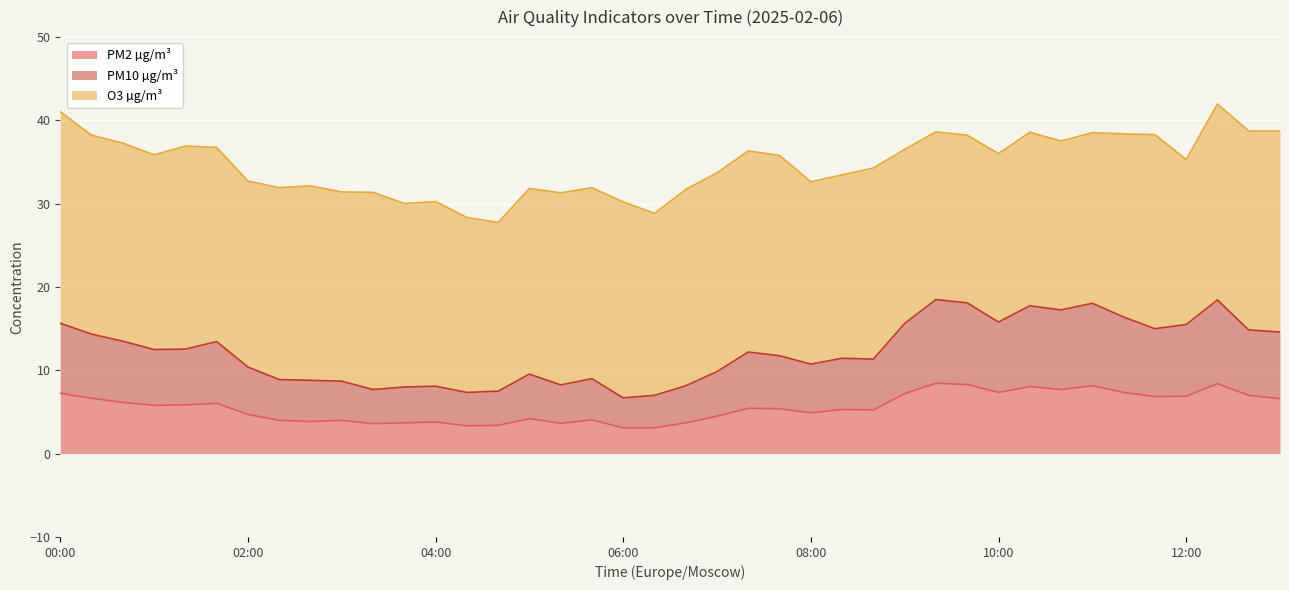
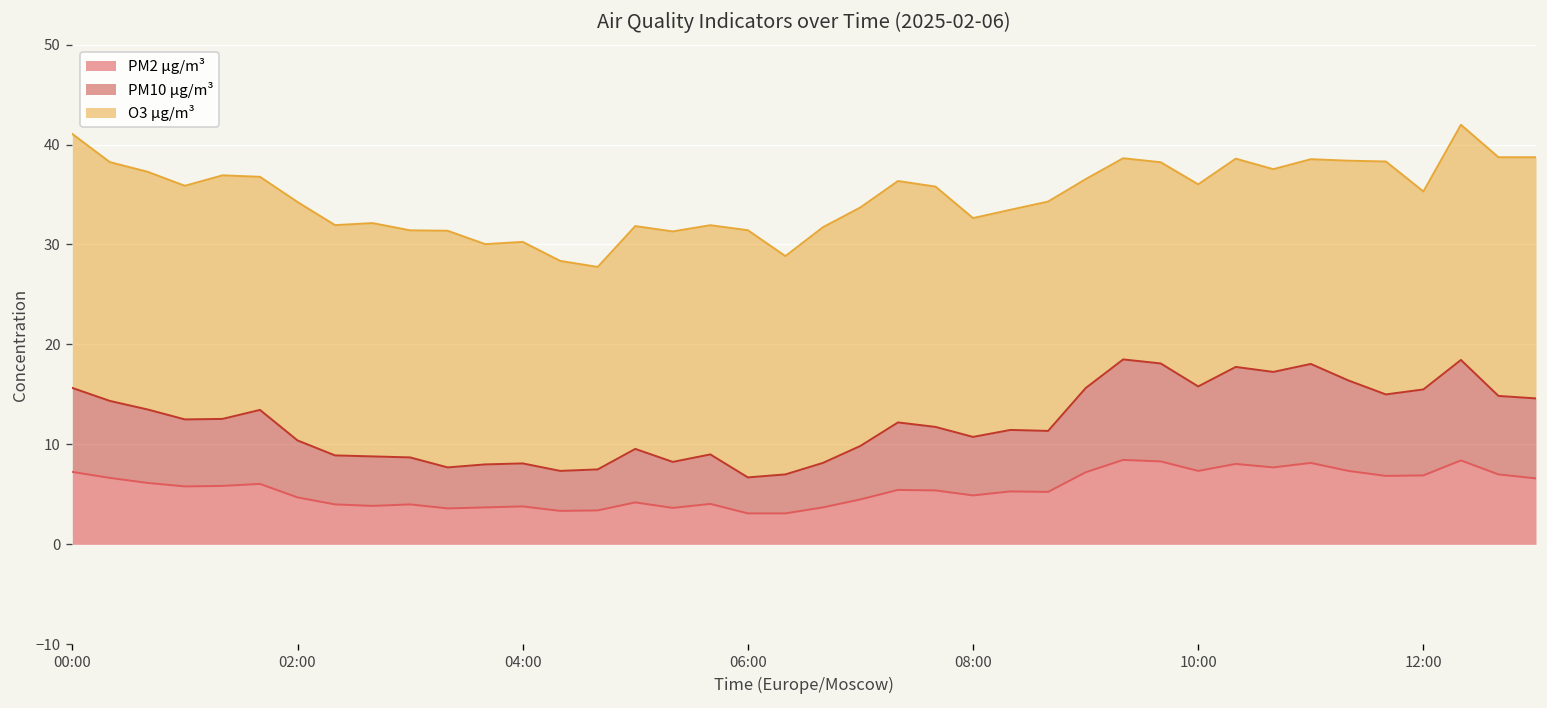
O3 µg/m³, 02:00: 22 -> 24
O3 µg/m³, 06:00: 24 -> 25
